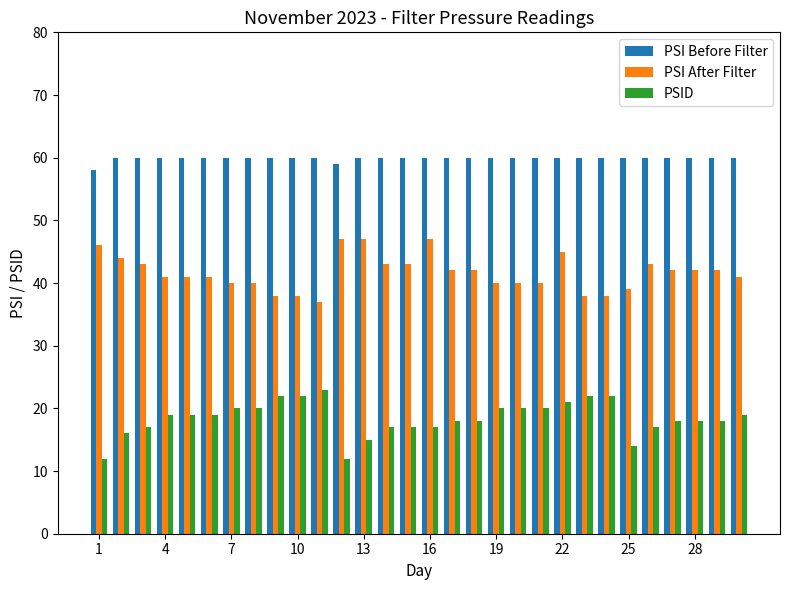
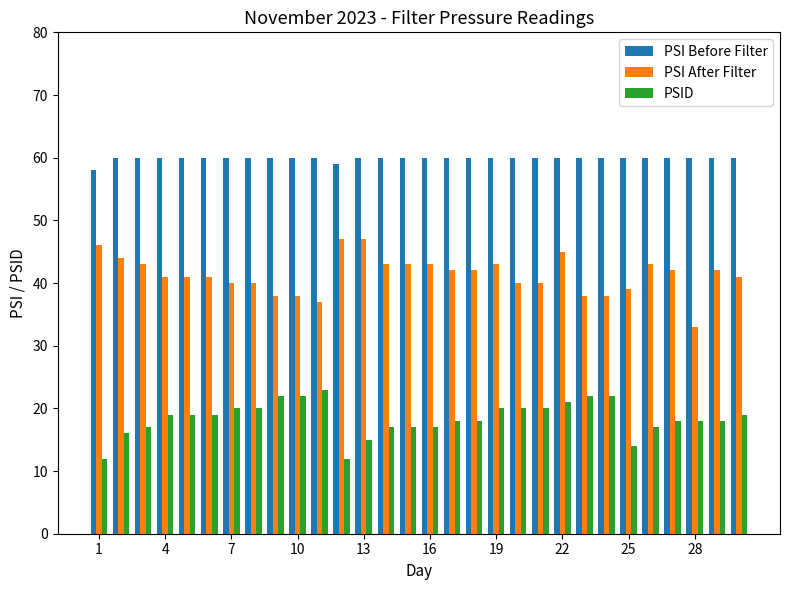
PSI After Filter, 16: 47 -> 43
PSI After Filter, 19: 40 -> 43
PSI After Filter, 28: 42 -> 33
